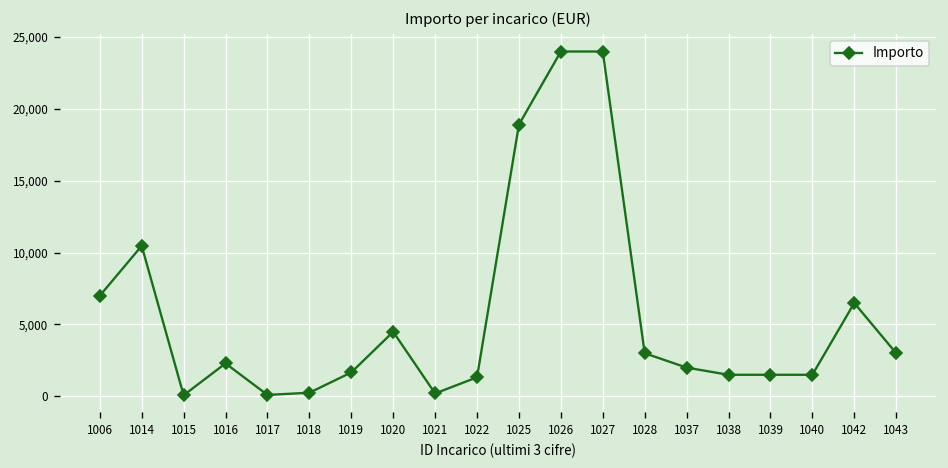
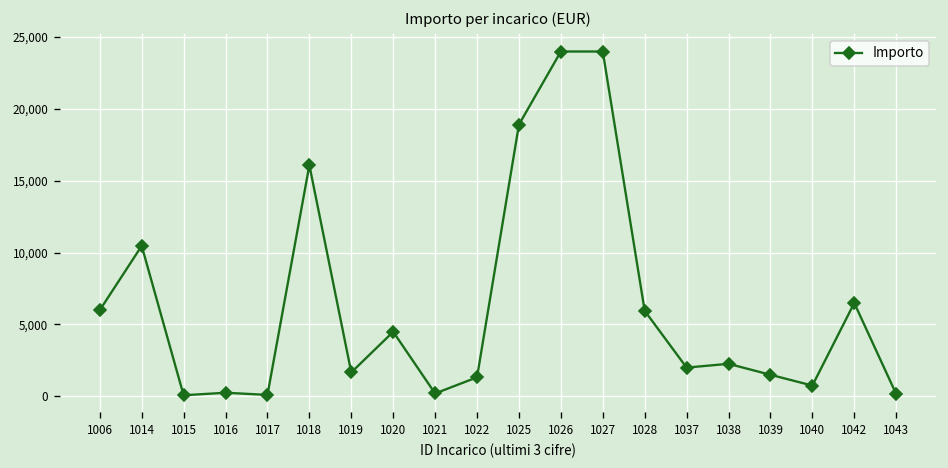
1006: 7,000 -> 6,000
1016: 2,300 -> 300
1018: 300 -> 16,100
1028: 3,000 -> 6,000
1038: 1,500 -> 2,300
1040: 1,500 -> 800
1043: 3,000 -> 200
